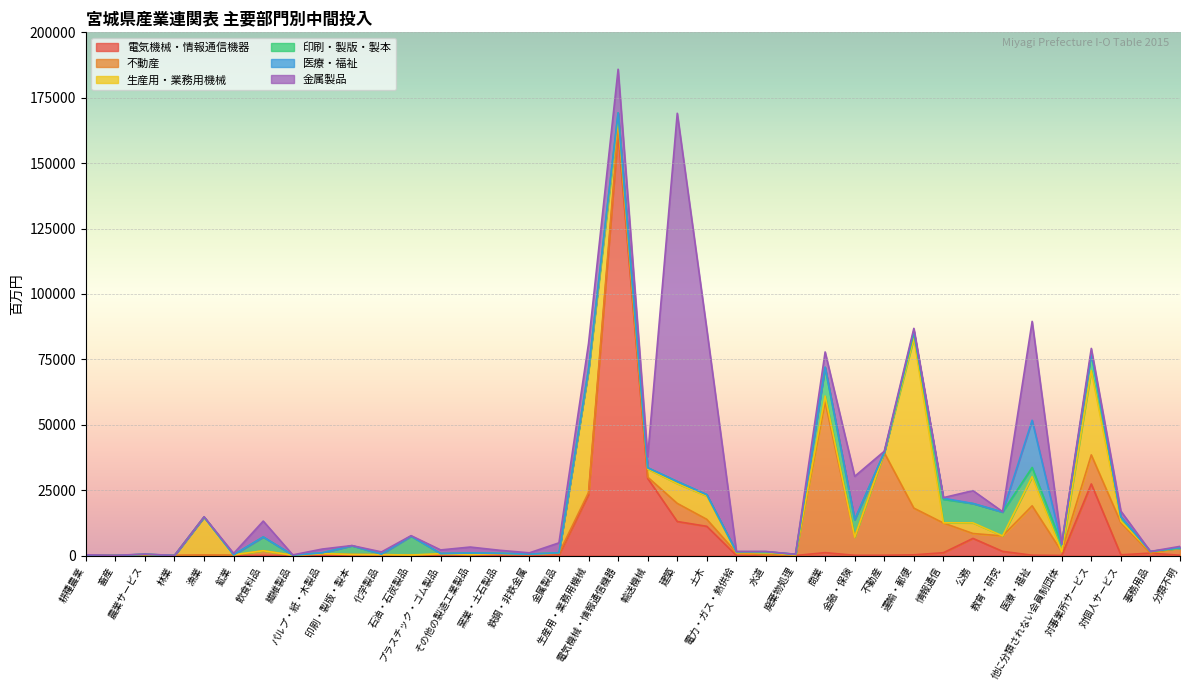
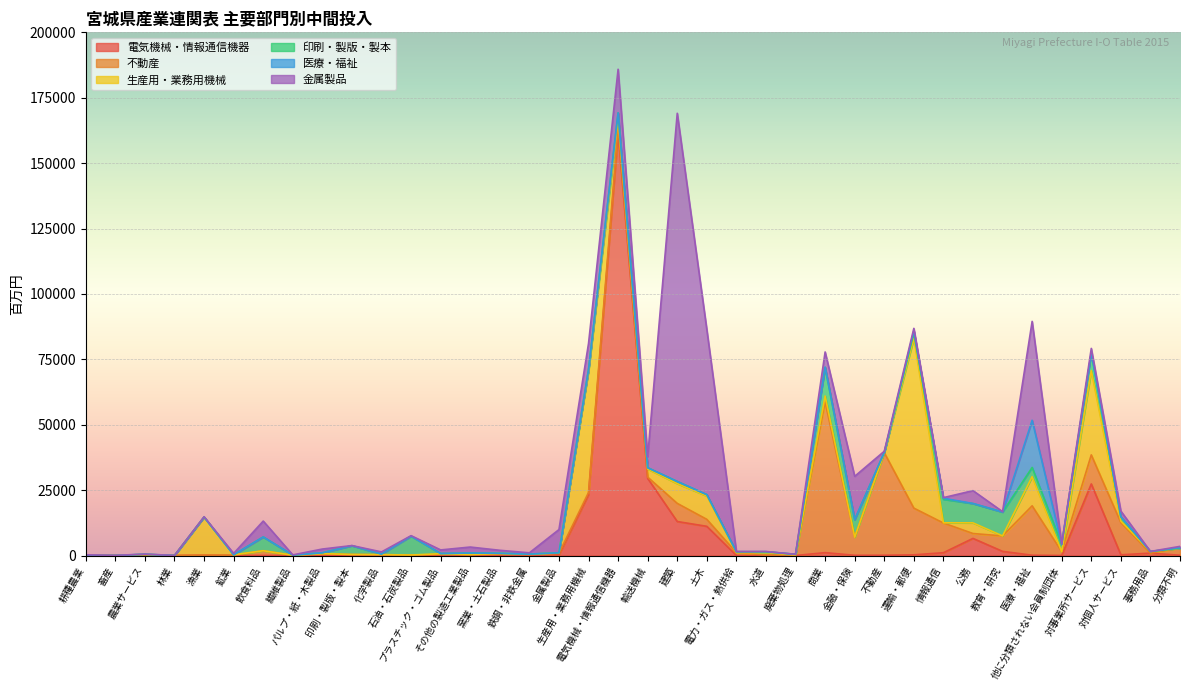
金属製品, 金属製品: 4000 -> 9000
